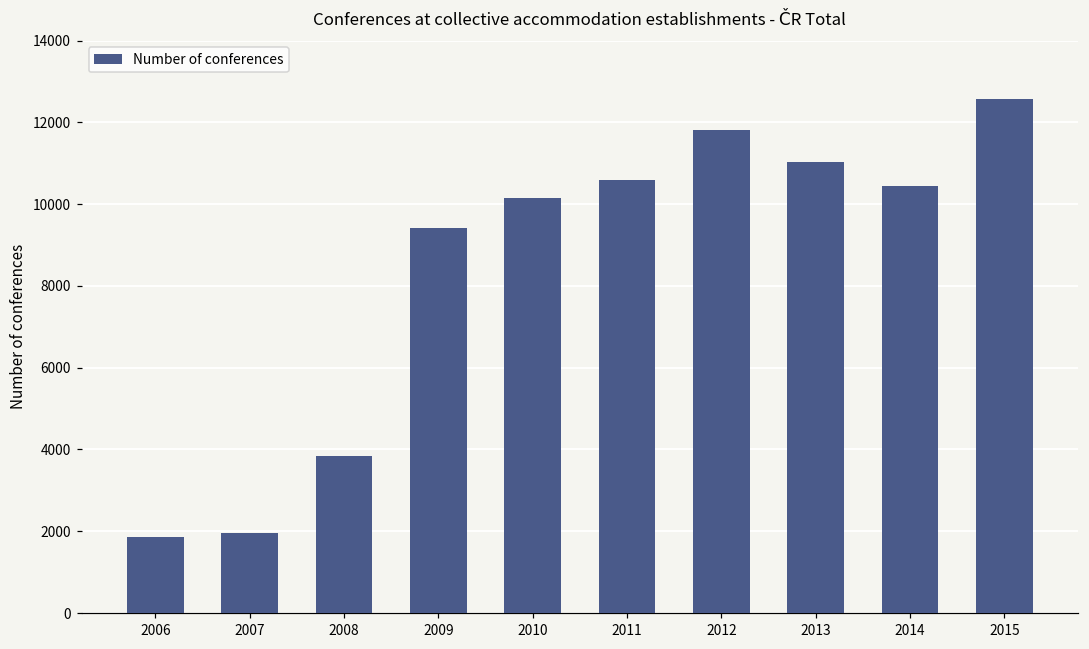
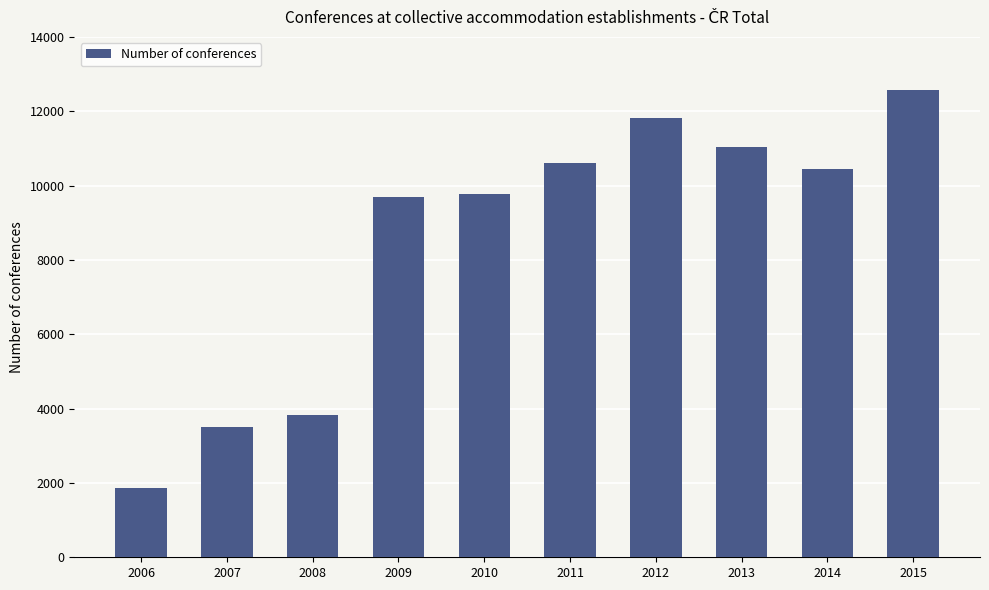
2007: 2000 -> 3500
2009: 9400 -> 9700
2010: 10100 -> 9800
